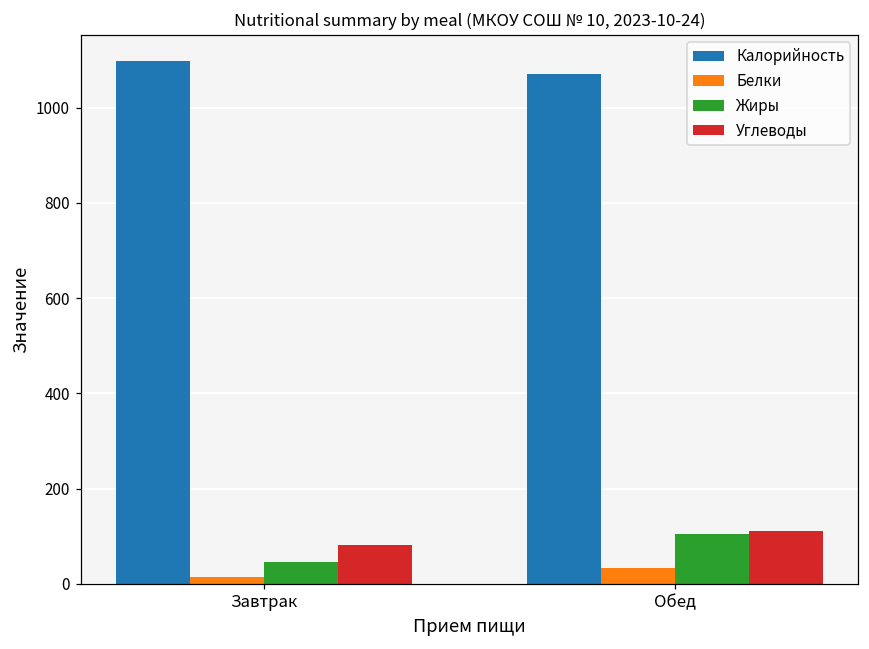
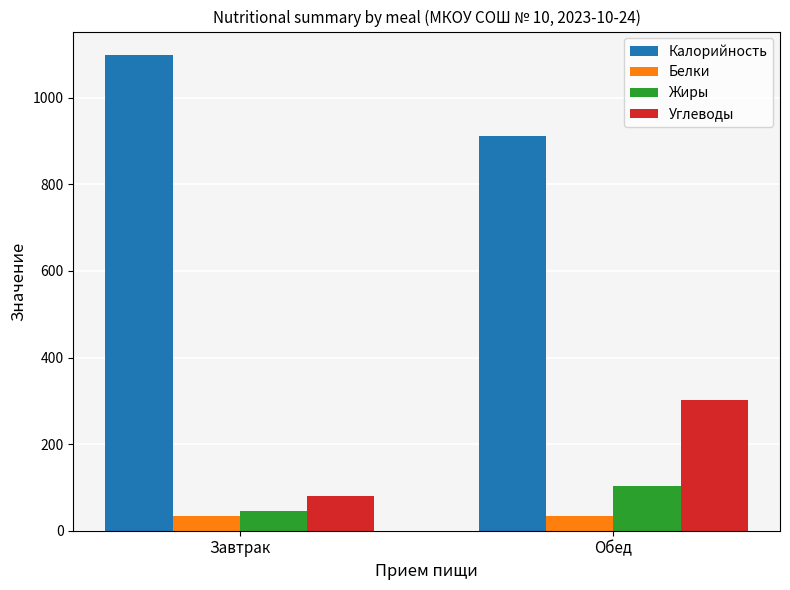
Белки, Завтрак: 10 -> 30
Калорийность, Обед: 1070 -> 910
Углеводы, Обед: 110 -> 300
